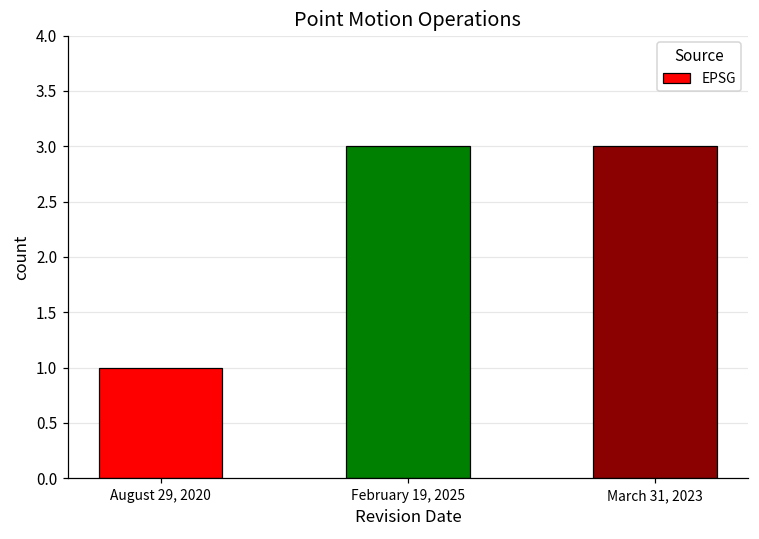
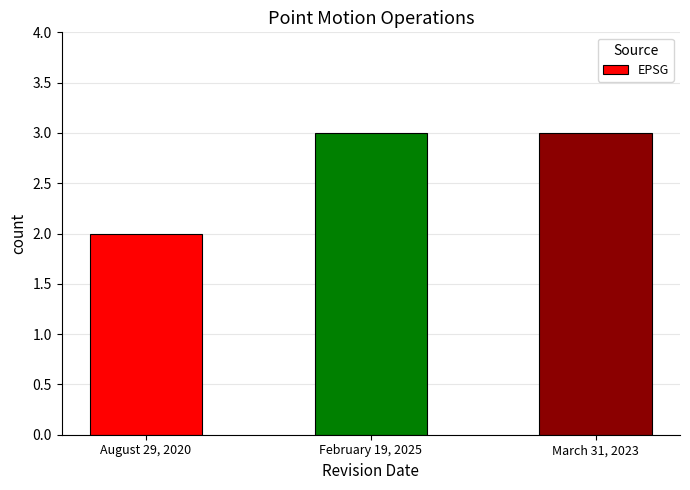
August 29, 2020: 1 -> 2
